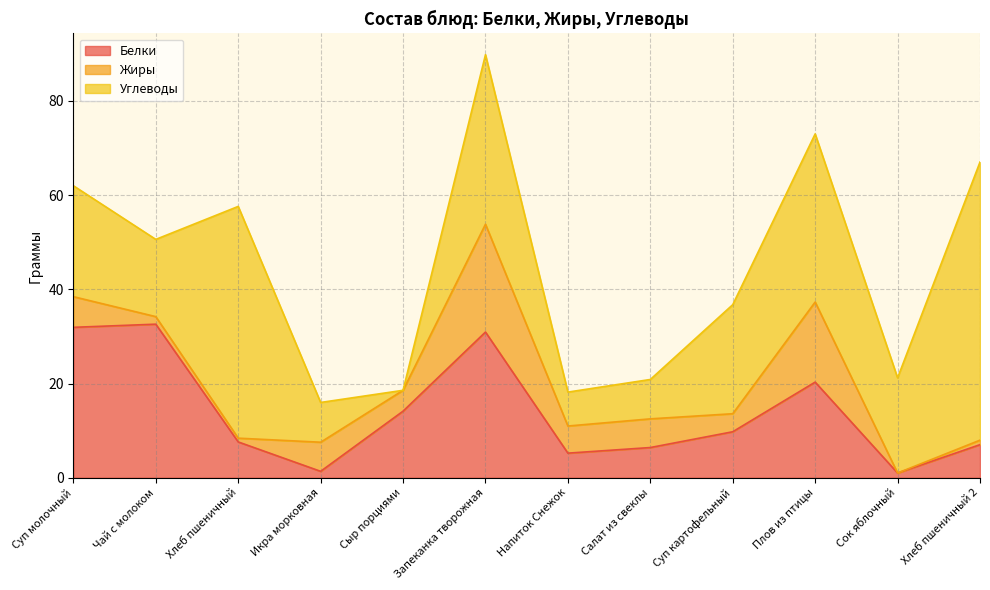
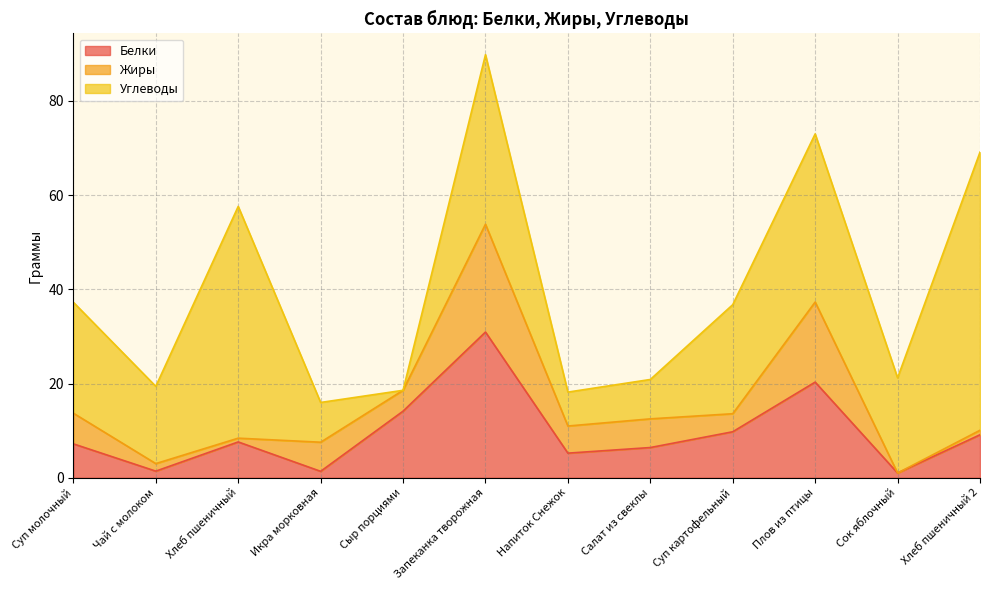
Белки, Суп молочный: 32 -> 7
Белки, Чай с молоком: 33 -> 1
Белки, Хлеб пшеничный 2: 7 -> 9
